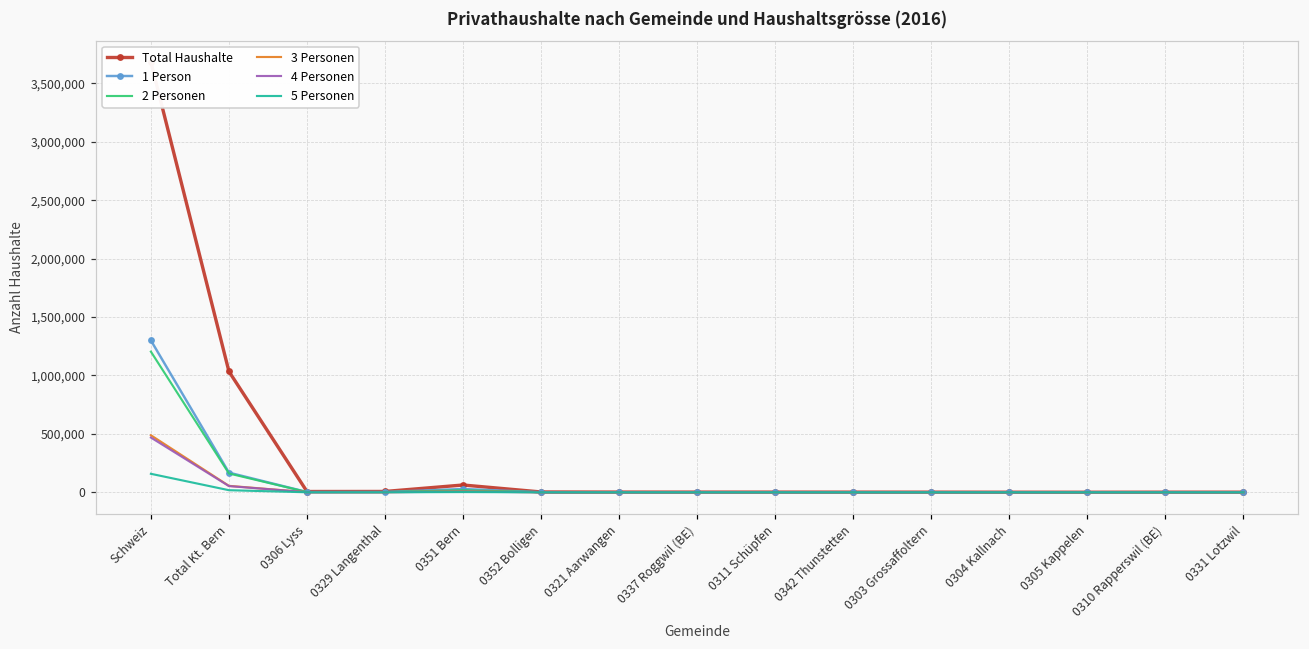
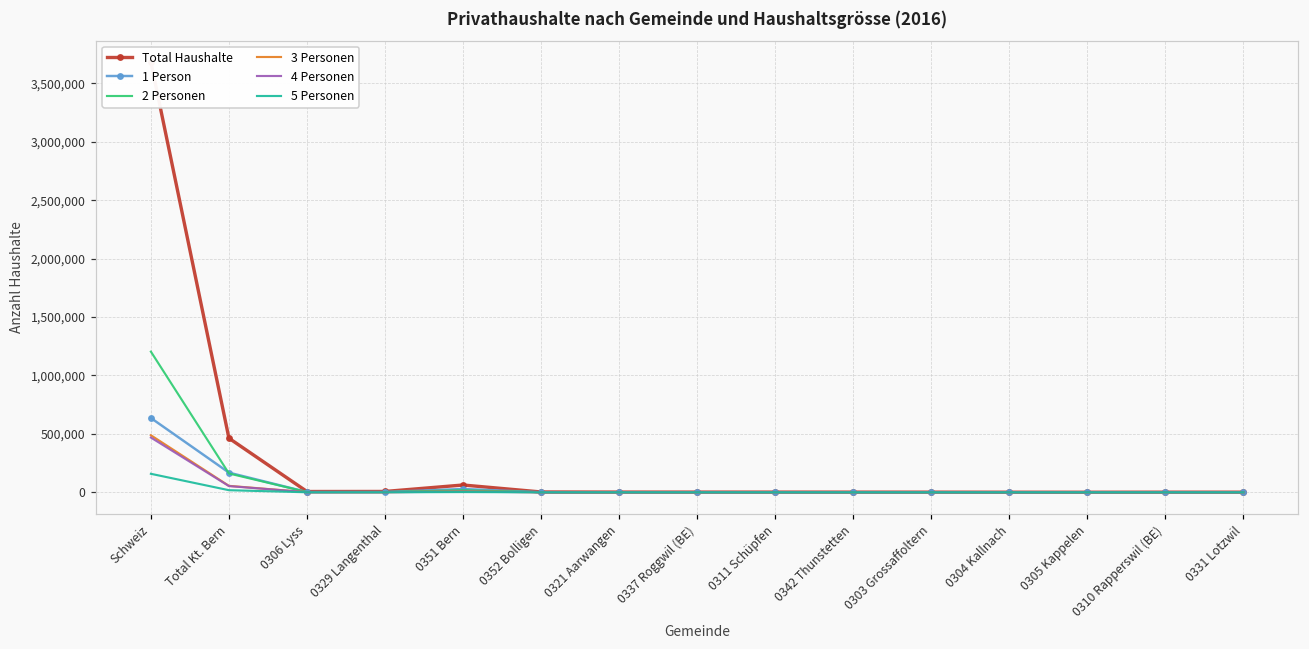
1 Person, Schweiz: 1,300,000 -> 640,000
Total Haushalte, Total Kt. Bern: 1,030,000 -> 460,000
